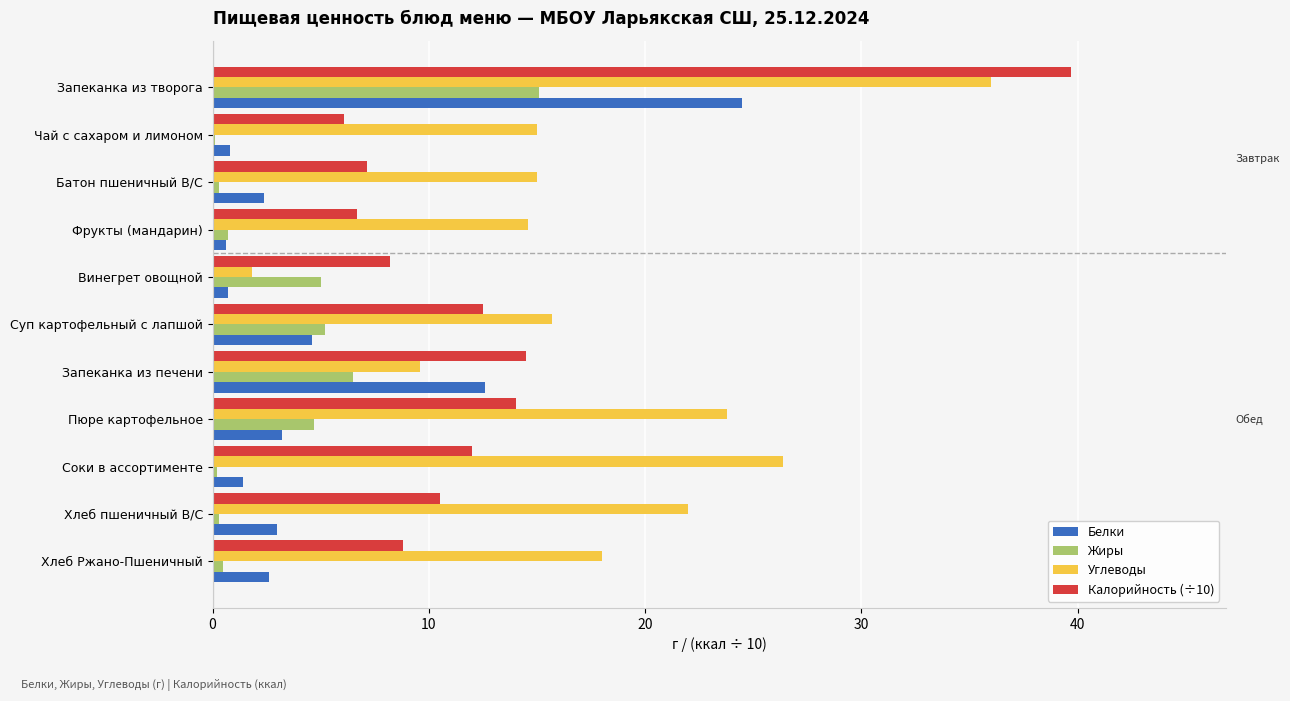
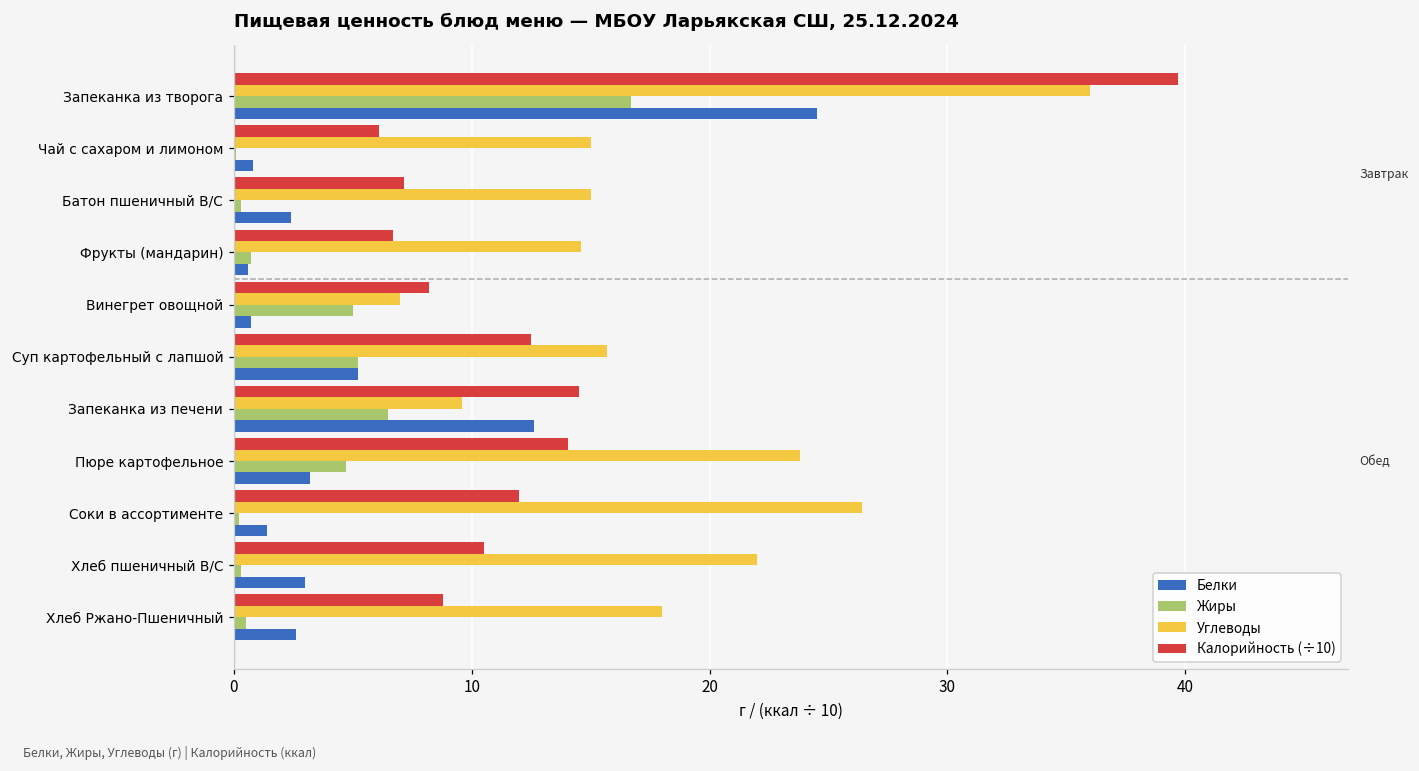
Жиры, Запеканка из творога: 15.1 -> 16.7
Углеводы, Винегрет овощной: 1.8 -> 7.0
Белки, Суп картофельный с лапшой: 4.6 -> 5.2
